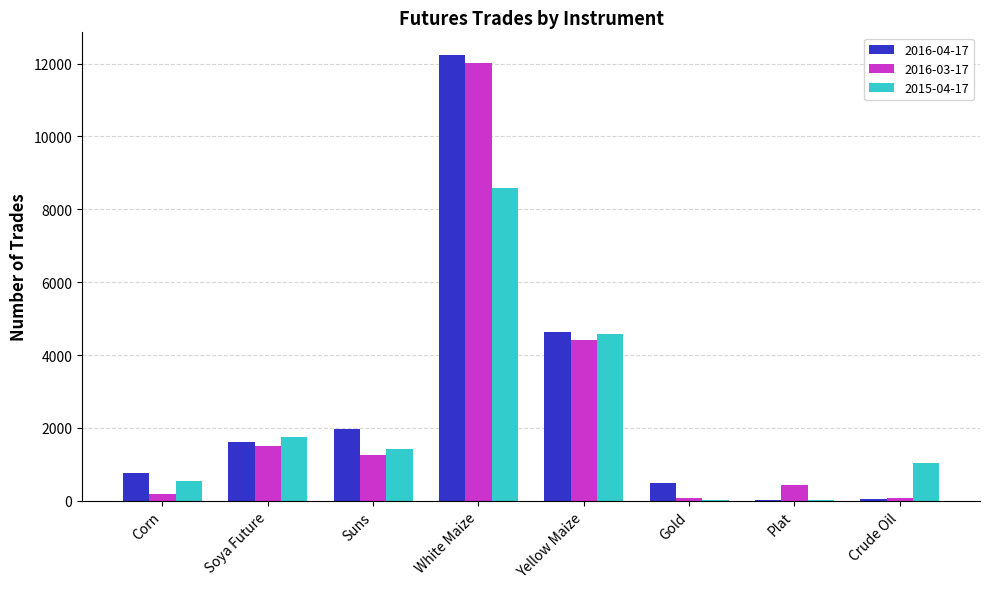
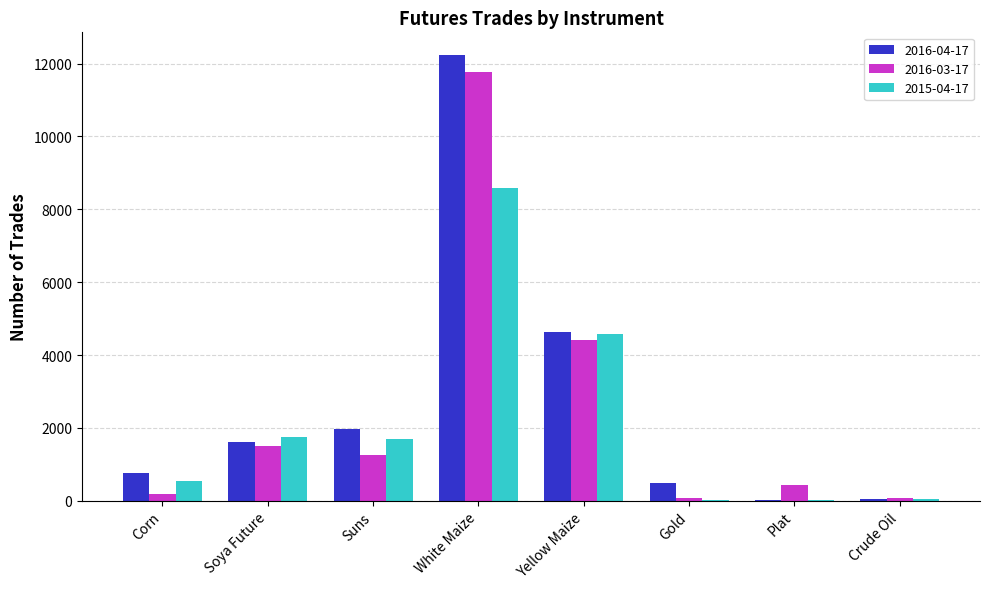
2015-04-17, Suns: 1400 -> 1700
2016-03-17, White Maize: 12000 -> 11800
2015-04-17, Crude Oil: 1000 -> 100
